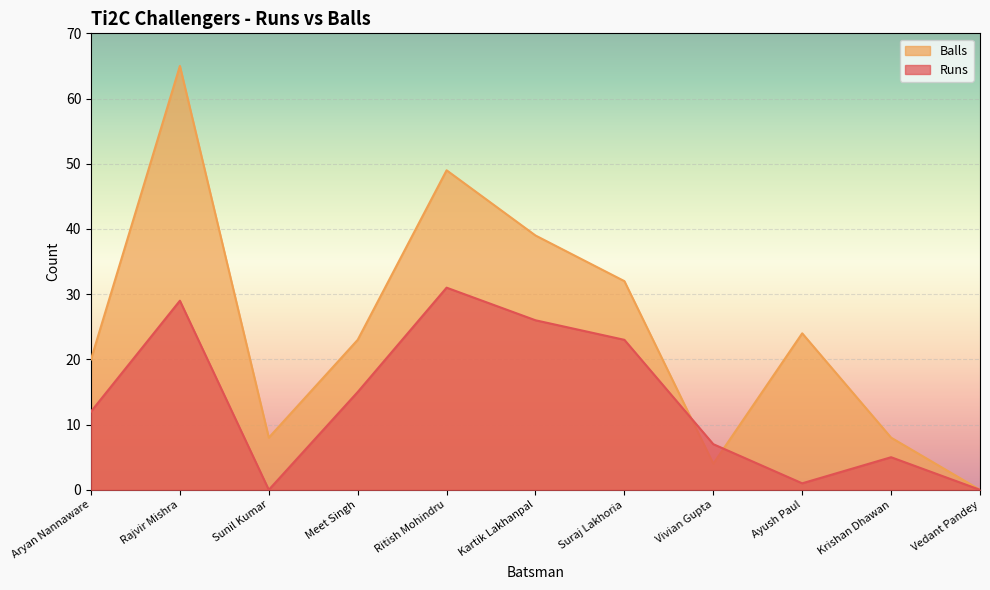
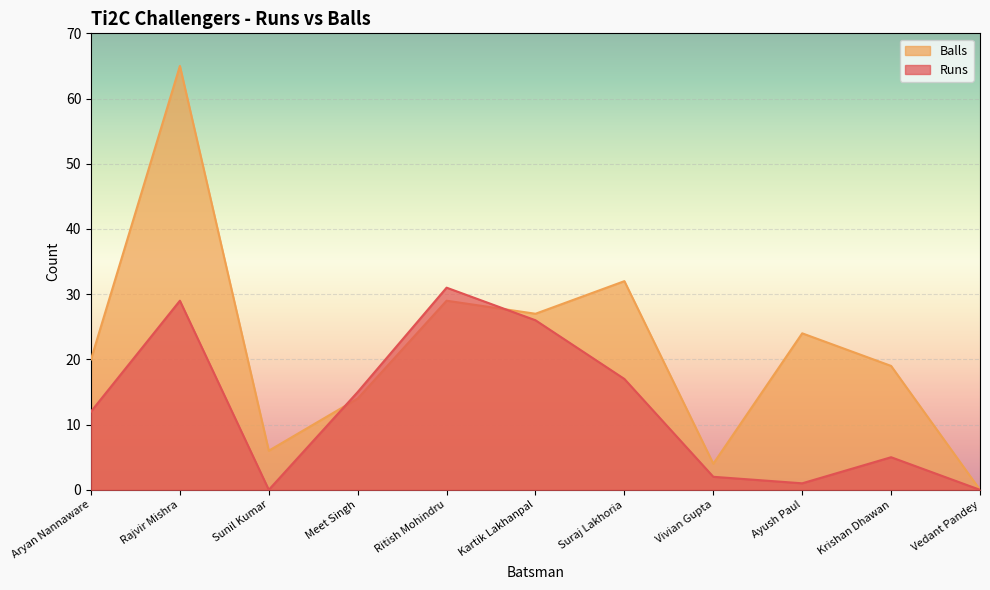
Balls, Sunil Kumar: 8 -> 6
Balls, Meet Singh: 23 -> 14
Balls, Ritish Mohindru: 49 -> 29
Balls, Kartik Lakhanpal: 39 -> 27
Runs, Suraj Lakhoria: 23 -> 17
Runs, Vivian Gupta: 7 -> 2
Balls, Krishan Dhawan: 8 -> 19
